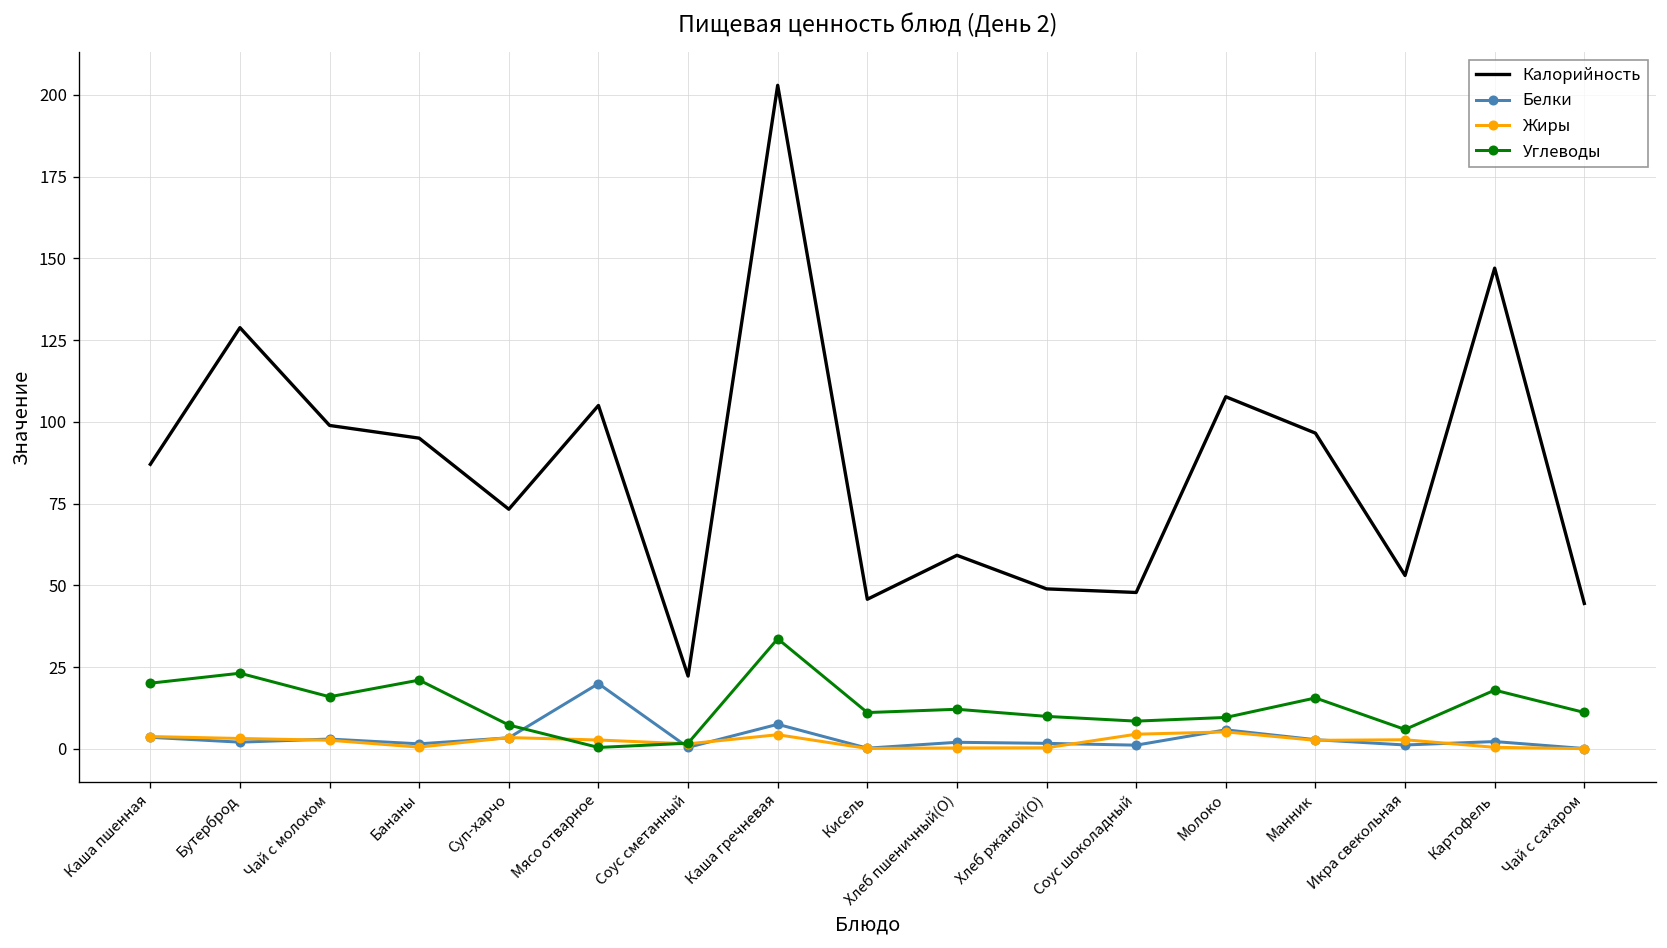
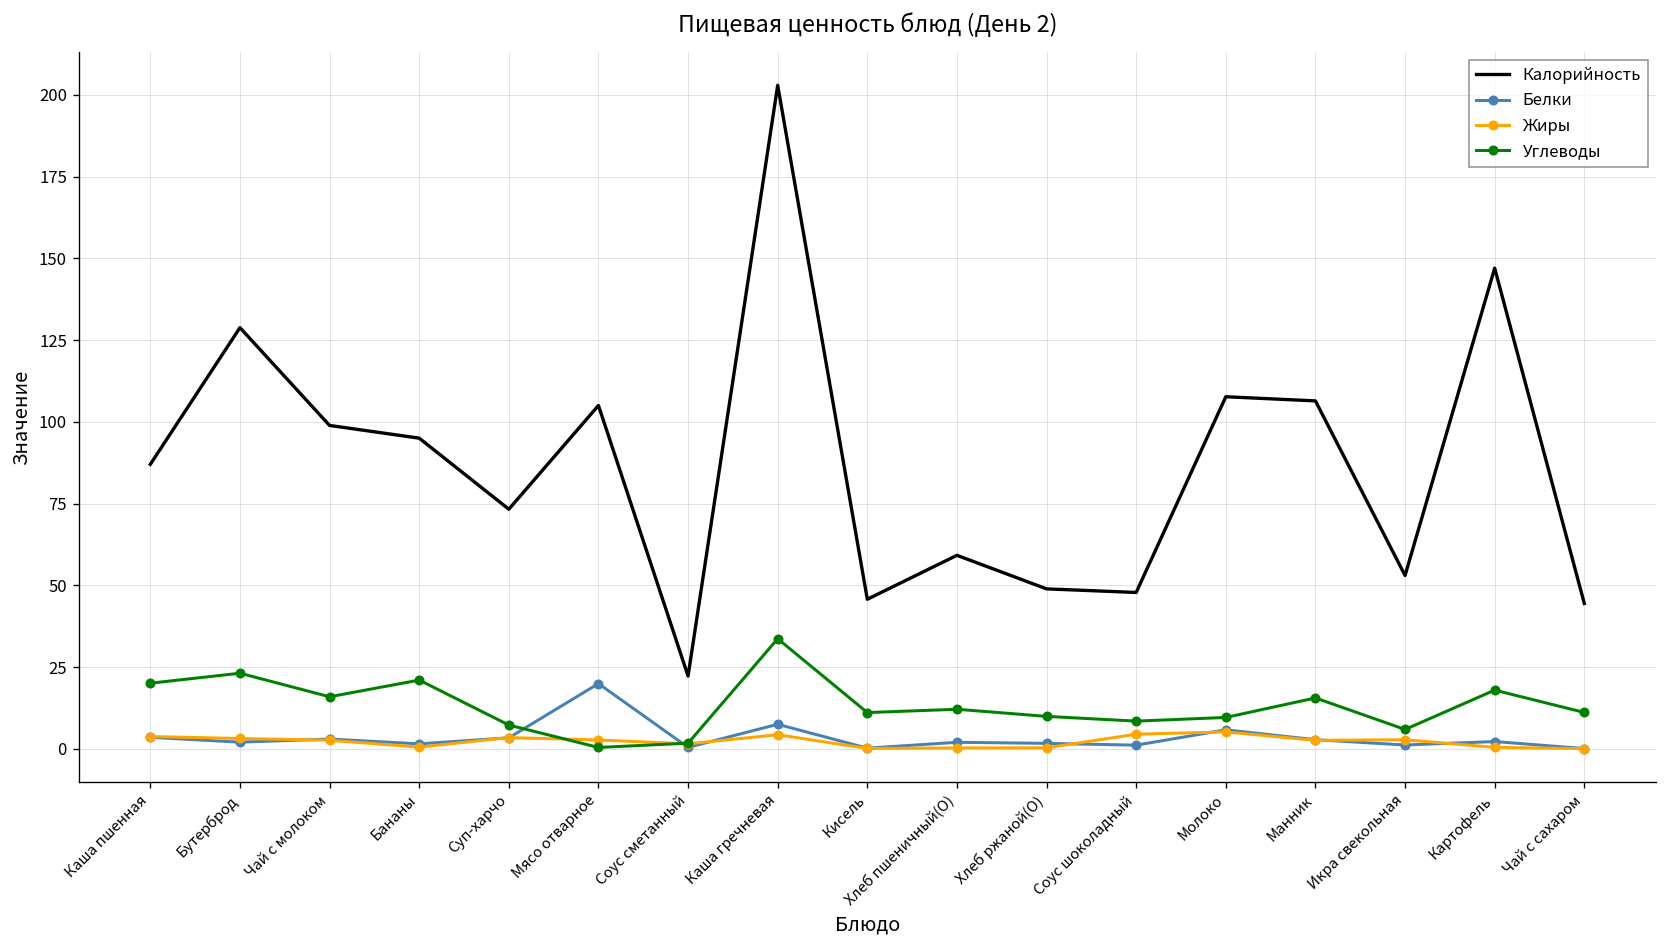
Калорийность, Манник: 97 -> 106
